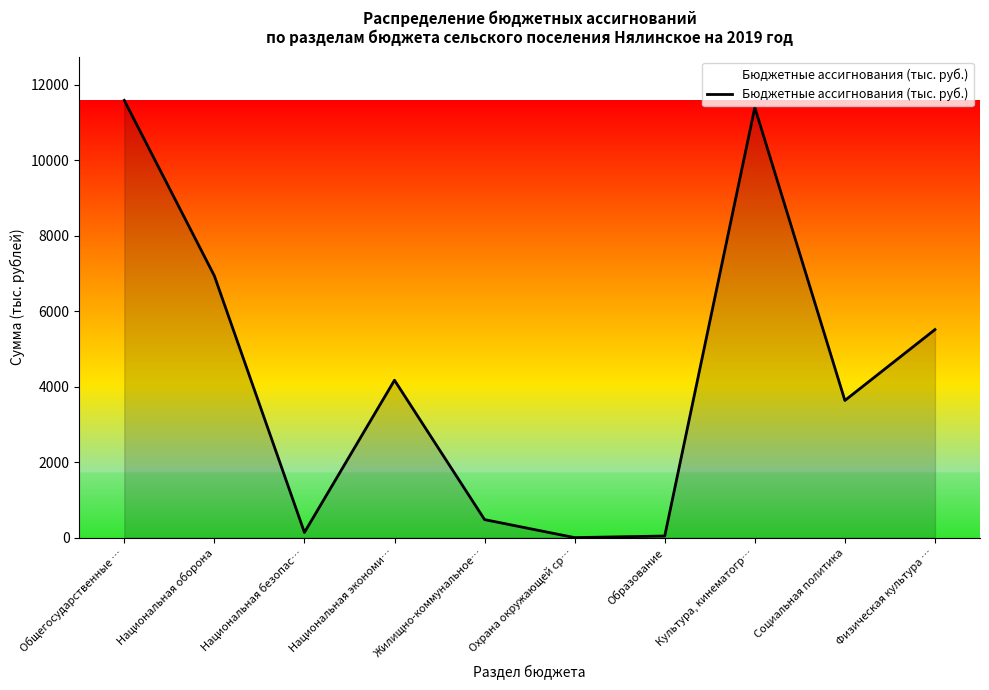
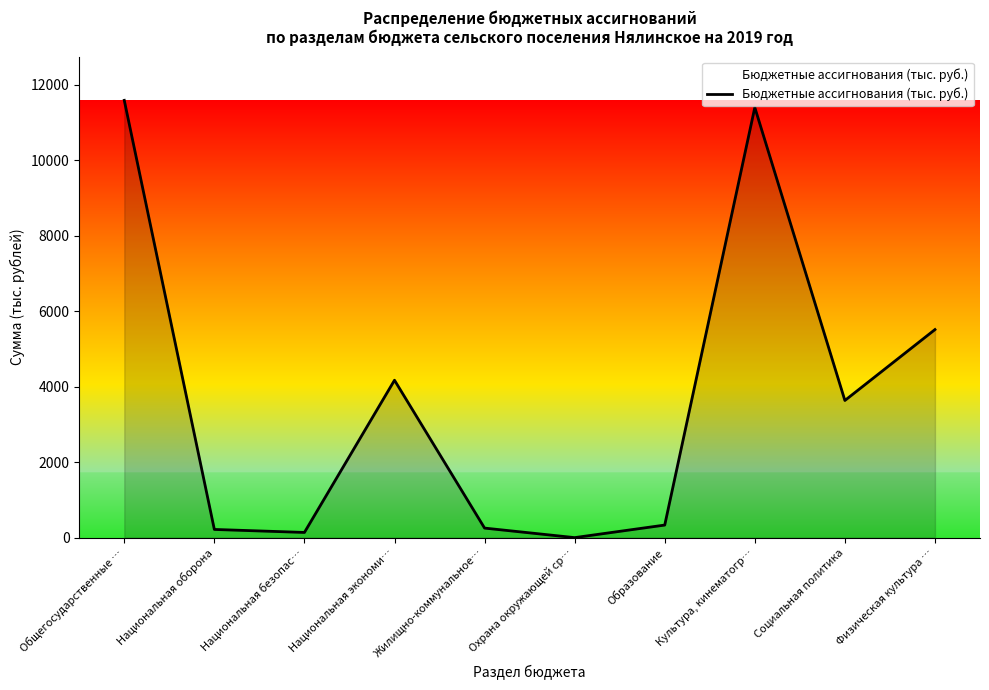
Национальная оборона: 6900 -> 200
Жилищно-коммунальное…: 500 -> 300
Образование: 0 -> 300
